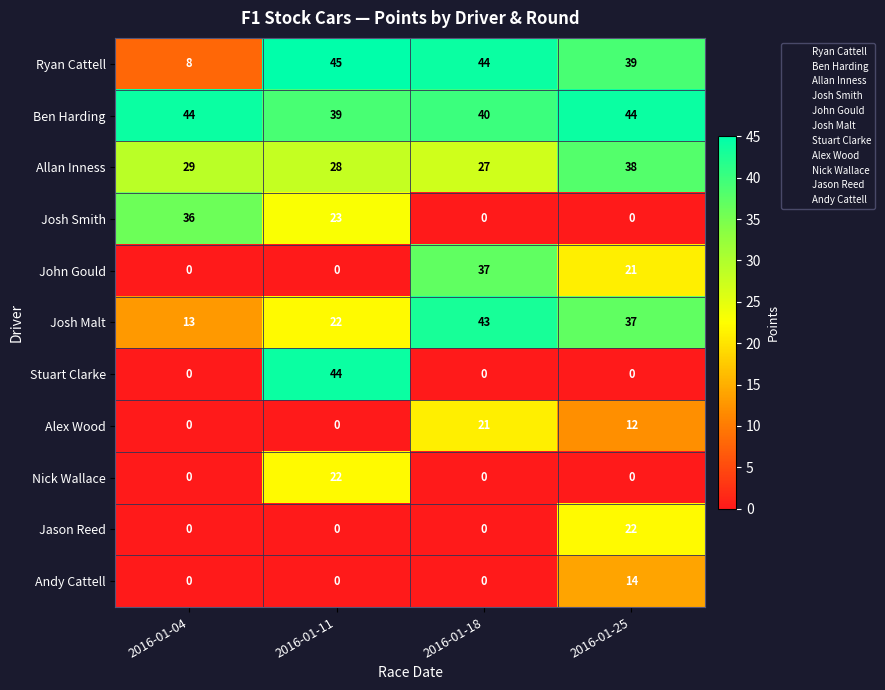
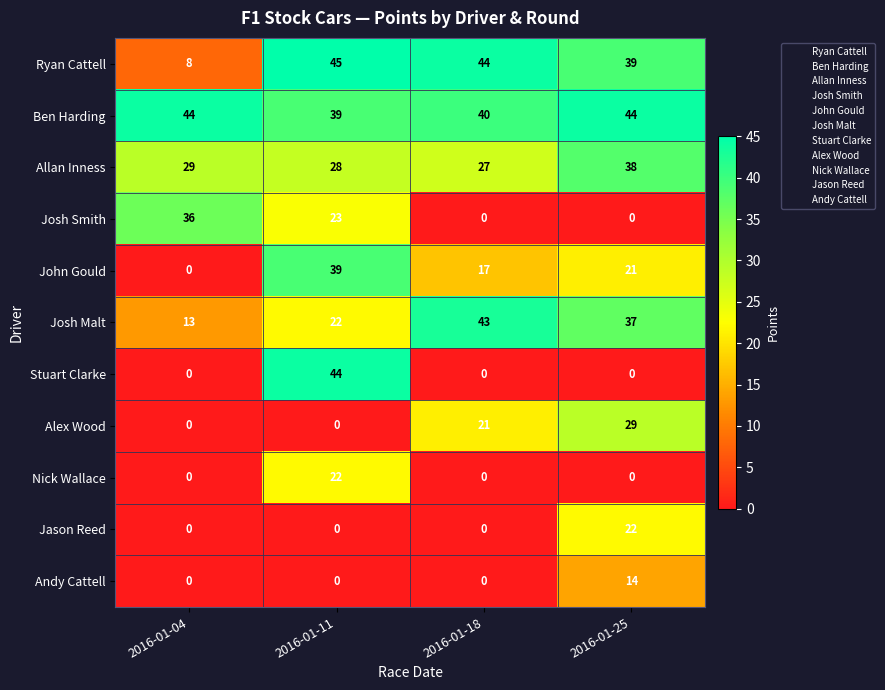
John Gould, 2016-01-11: 0 -> 39
John Gould, 2016-01-18: 37 -> 17
Alex Wood, 2016-01-25: 12 -> 29
